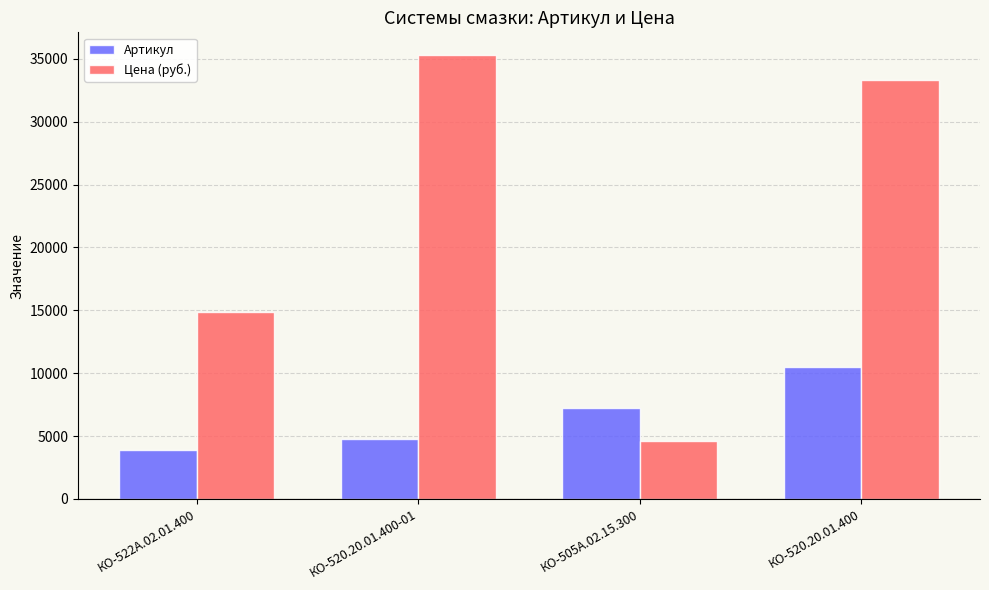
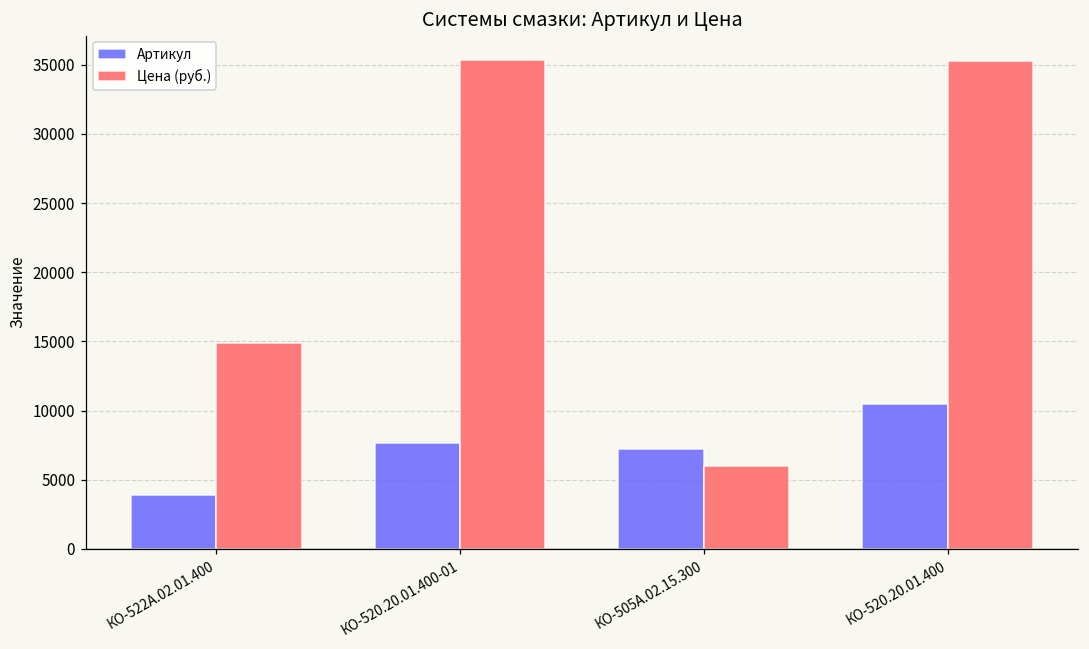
Артикул, КО-520.20.01.400-01: 4800 -> 7600
Цена (руб.), КО-505А.02.15.300: 4600 -> 6000
Цена (руб.), КО-520.20.01.400: 33300 -> 35300
